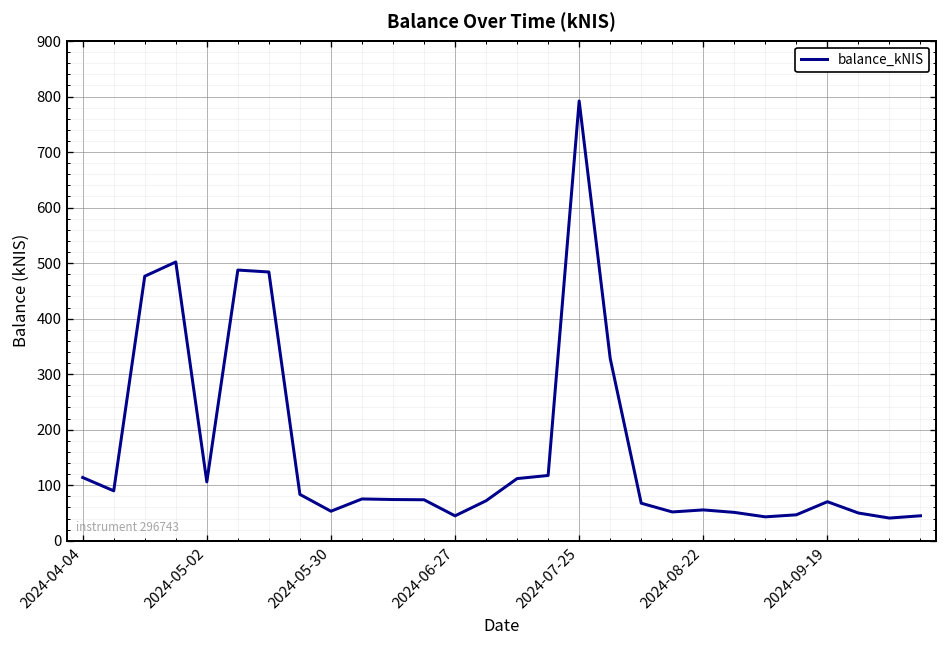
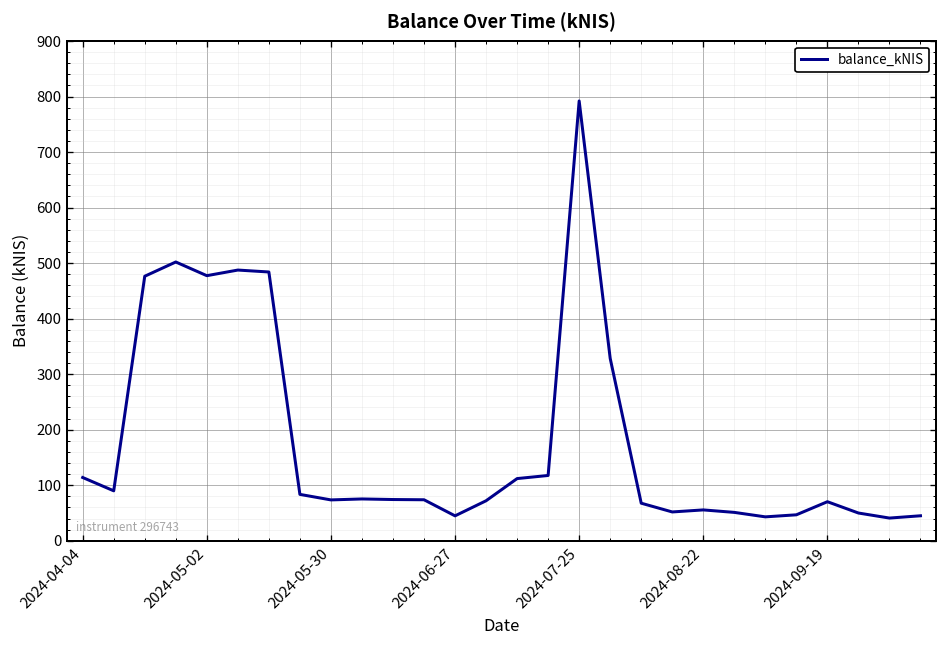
2024-05-02: 110 -> 480
2024-05-30: 50 -> 70
